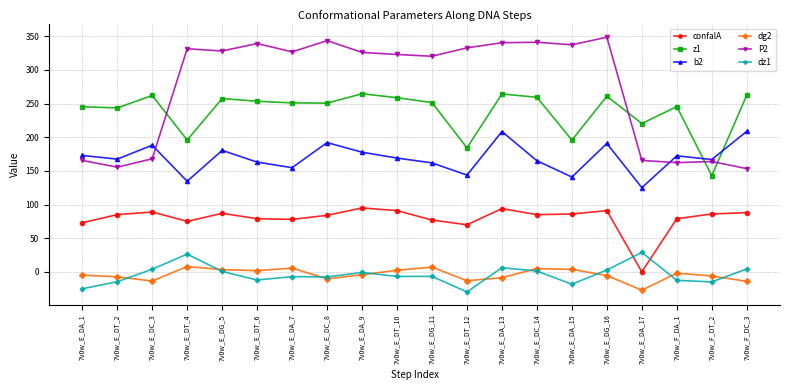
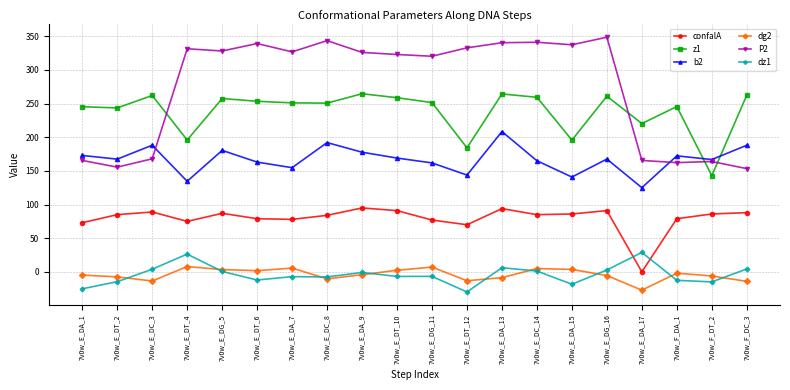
b2, 7v0w_E_DG_16: 190 -> 170
b2, 7v0w_F_DC_3: 210 -> 190
